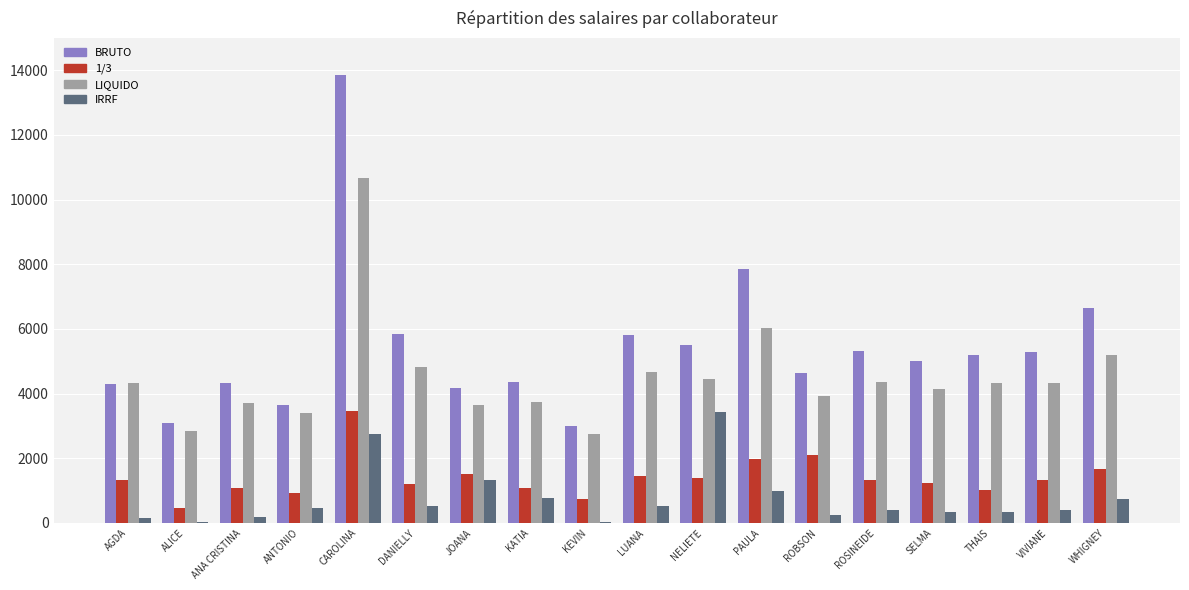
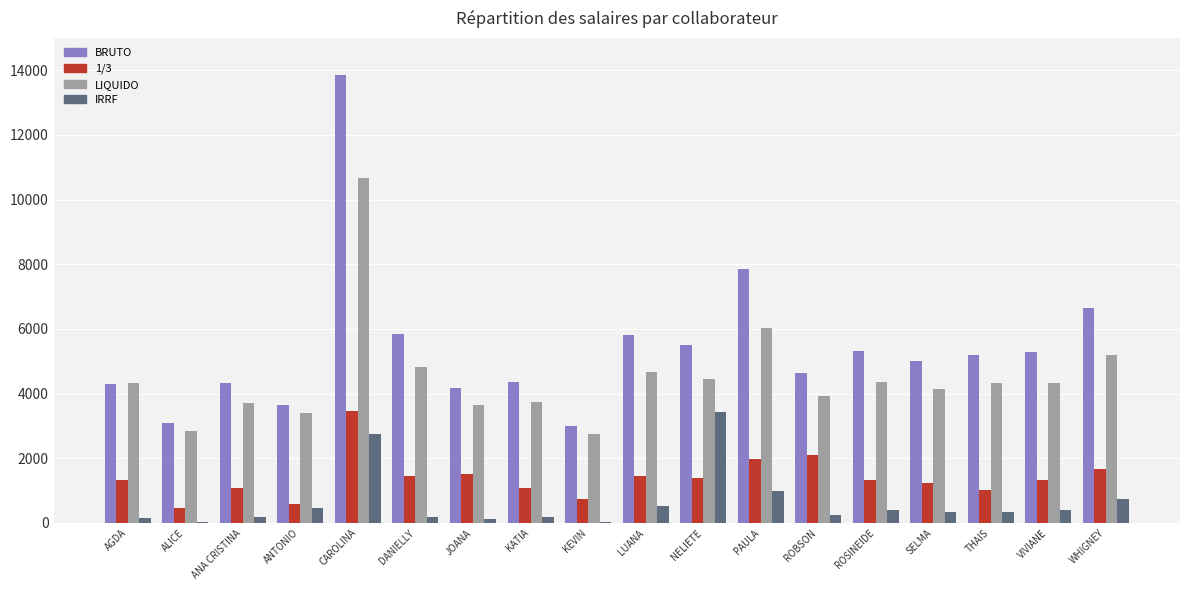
1/3, ANTONIO: 900 -> 600
1/3, DANIELLY: 1200 -> 1500
IRRF, DANIELLY: 500 -> 200
IRRF, JOANA: 1300 -> 100
IRRF, KATIA: 800 -> 200
